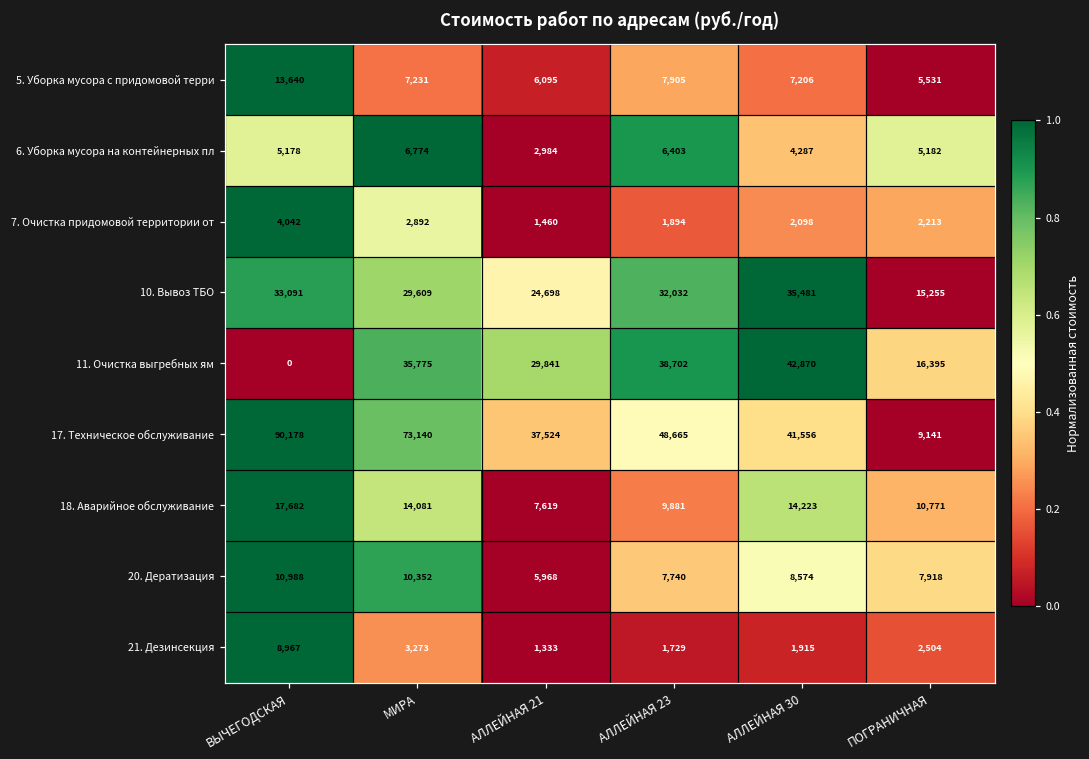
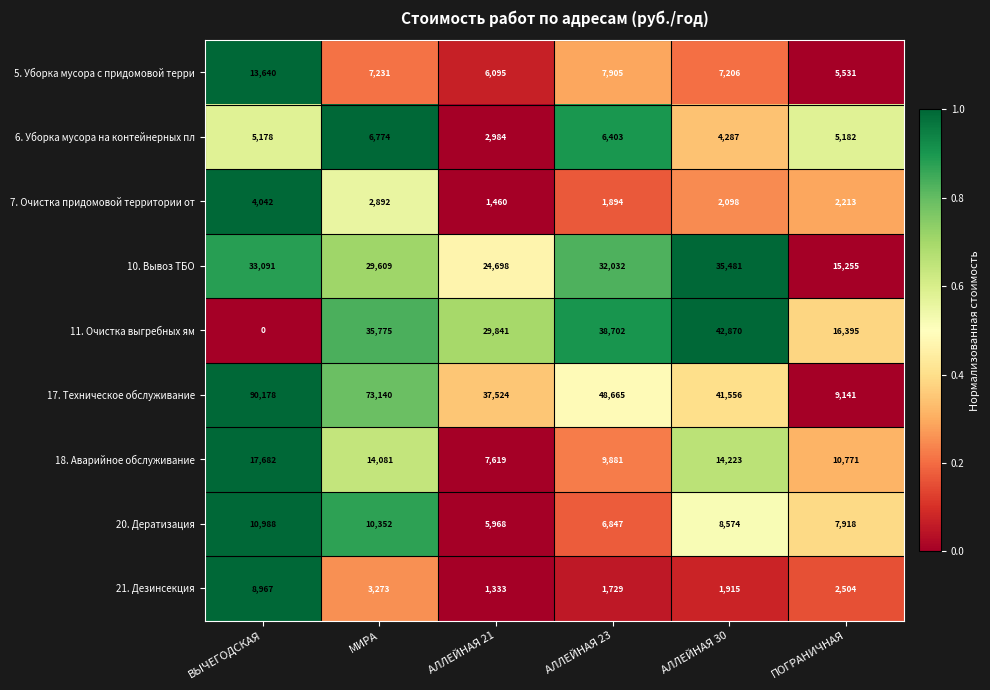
20. Дератизация, АЛЛЕЙНАЯ 23: 7,740 -> 6,847
